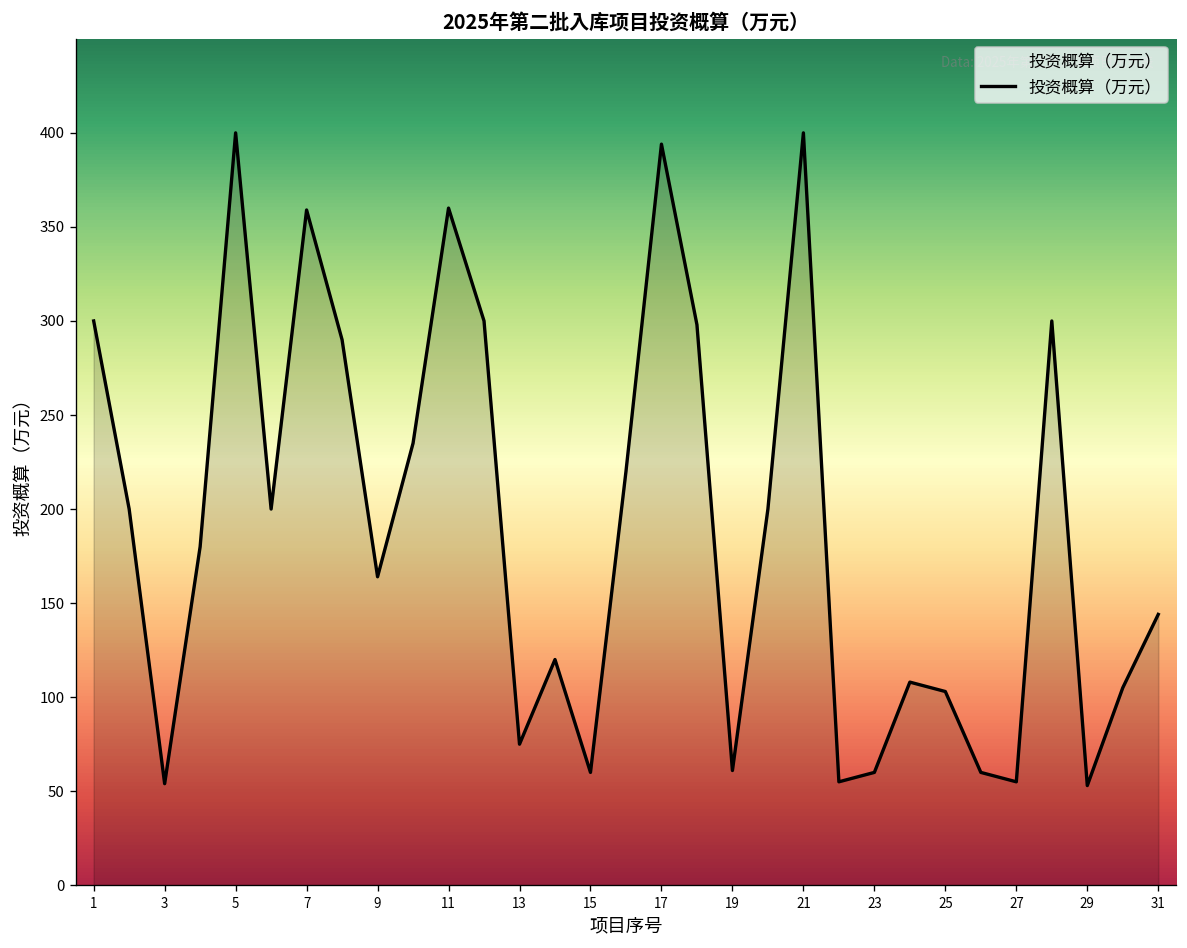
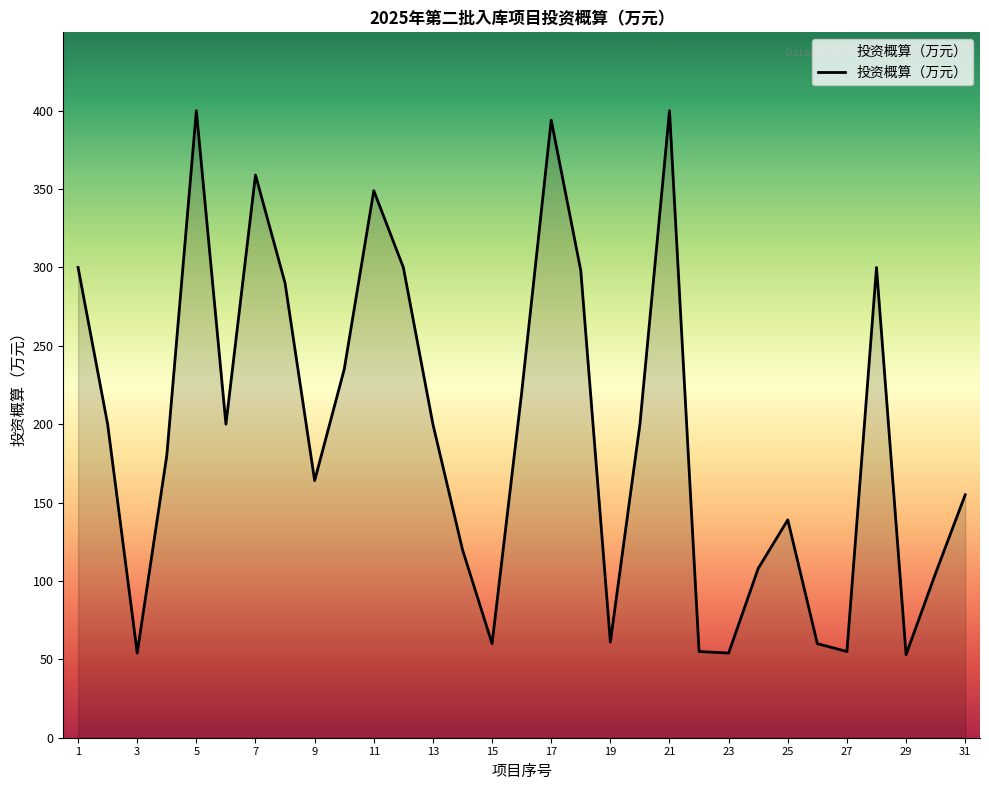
11: 360 -> 349
13: 75 -> 200
23: 60 -> 54
25: 103 -> 139
31: 144 -> 155
